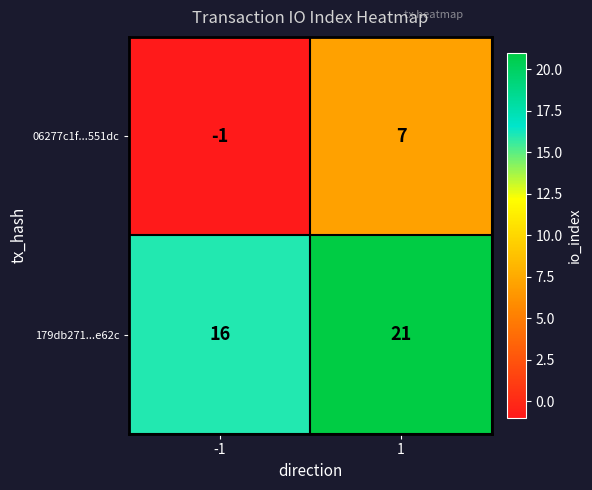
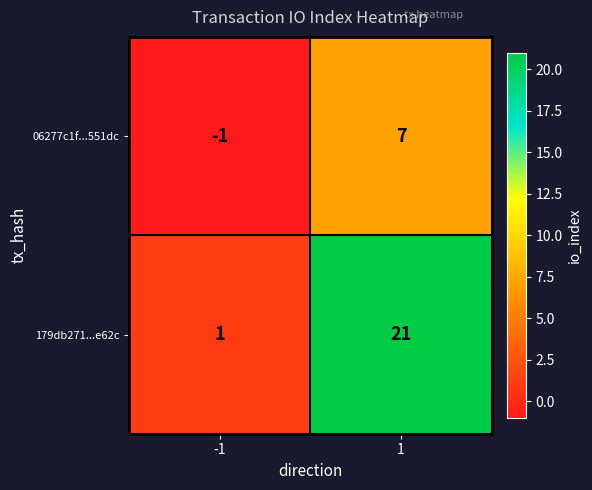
179db271...e62c, -1: 16 -> 1
